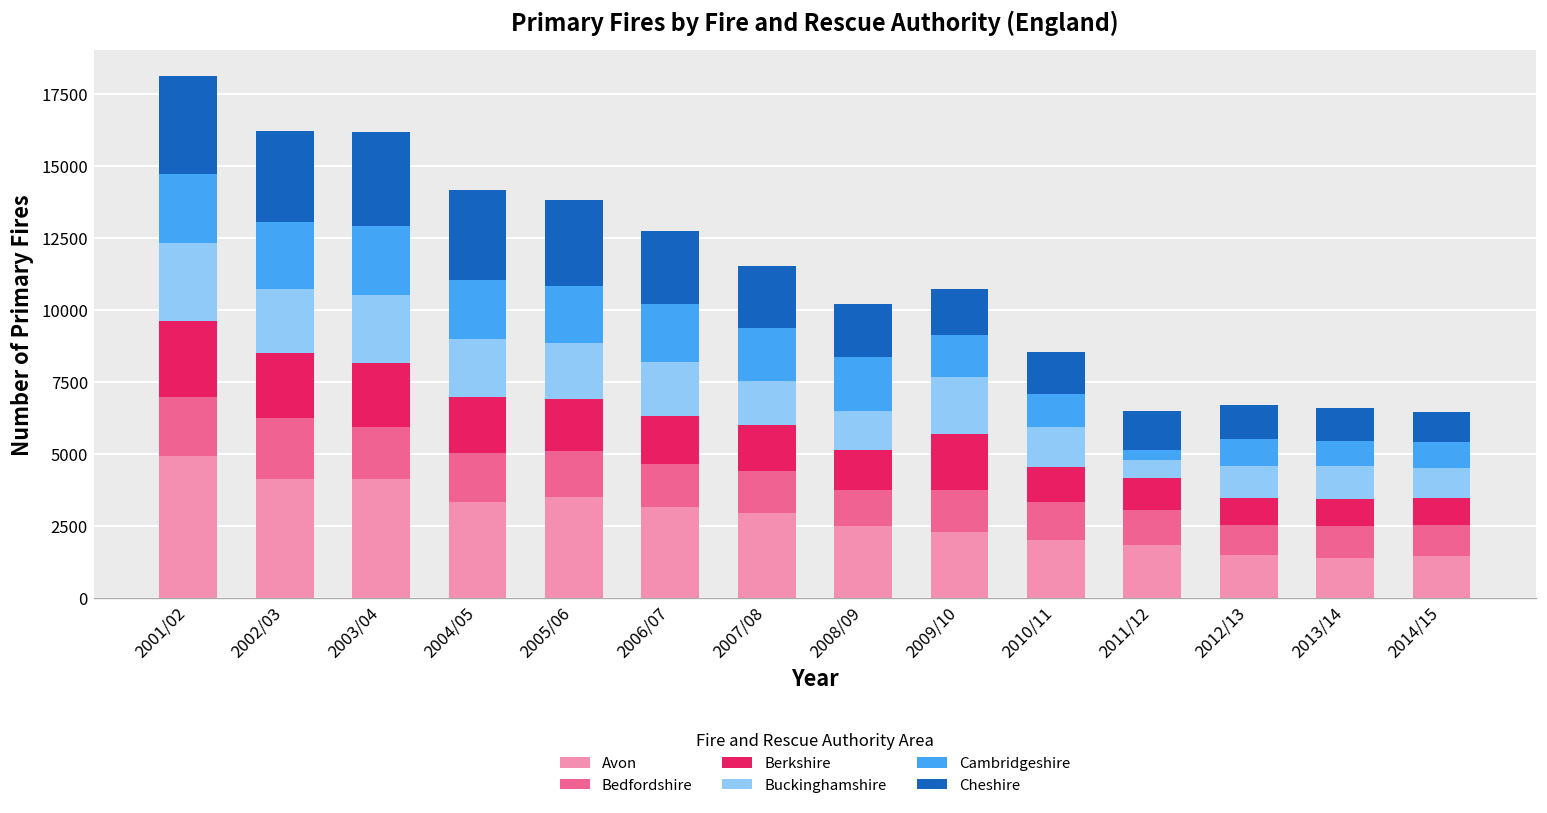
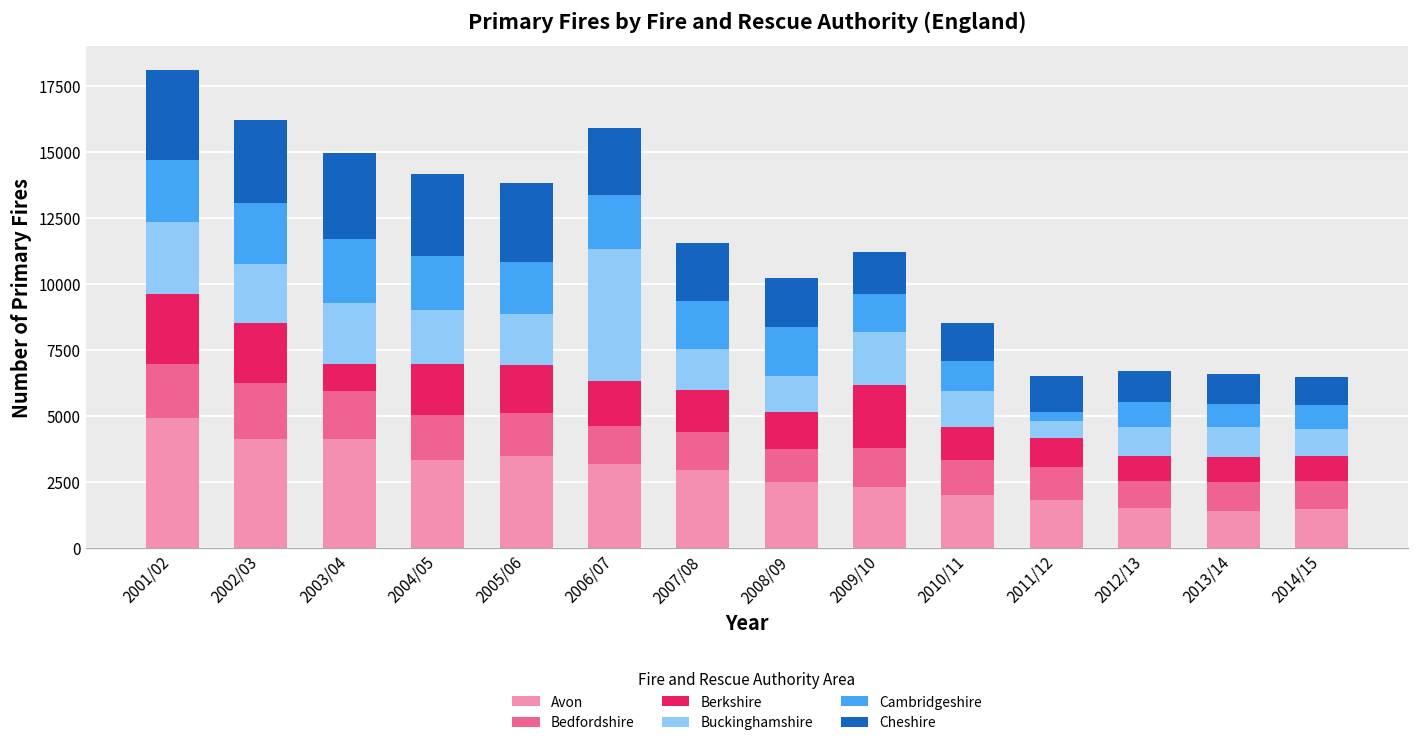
Berkshire, 2003/04: 2200 -> 1000
Buckinghamshire, 2006/07: 1900 -> 5000
Berkshire, 2009/10: 1900 -> 2400
